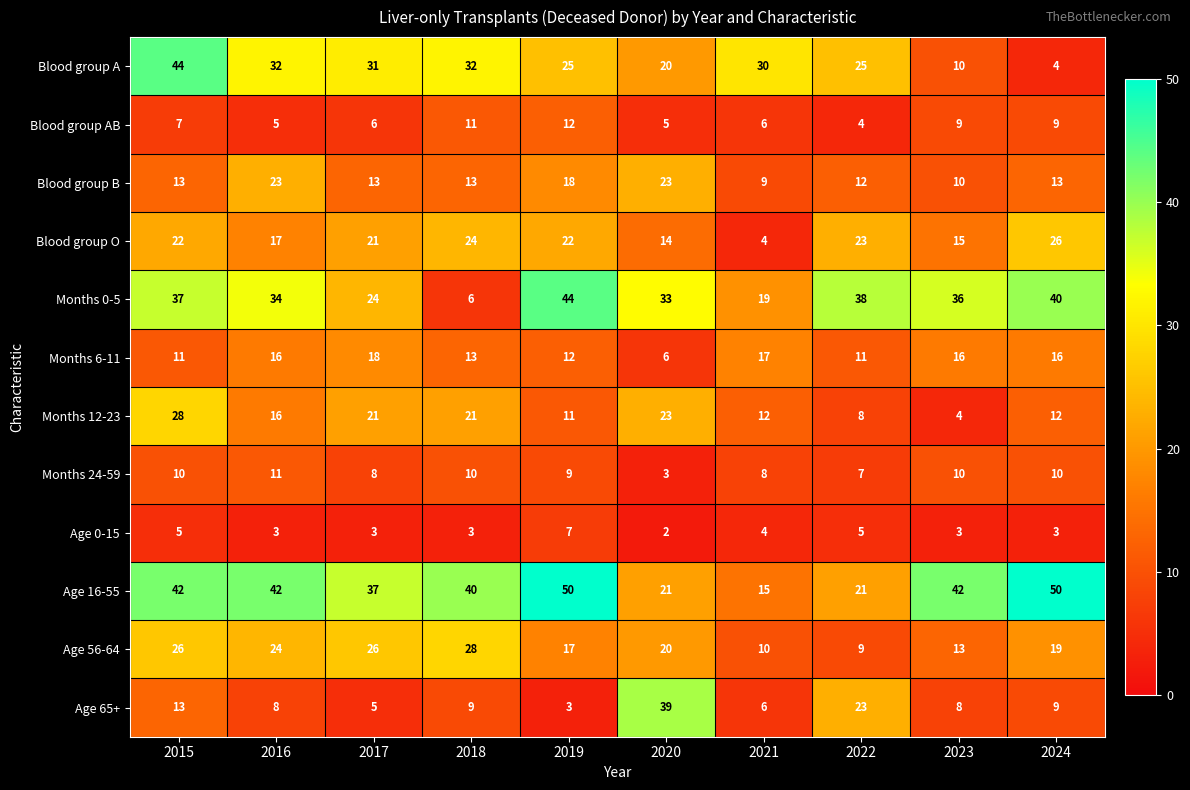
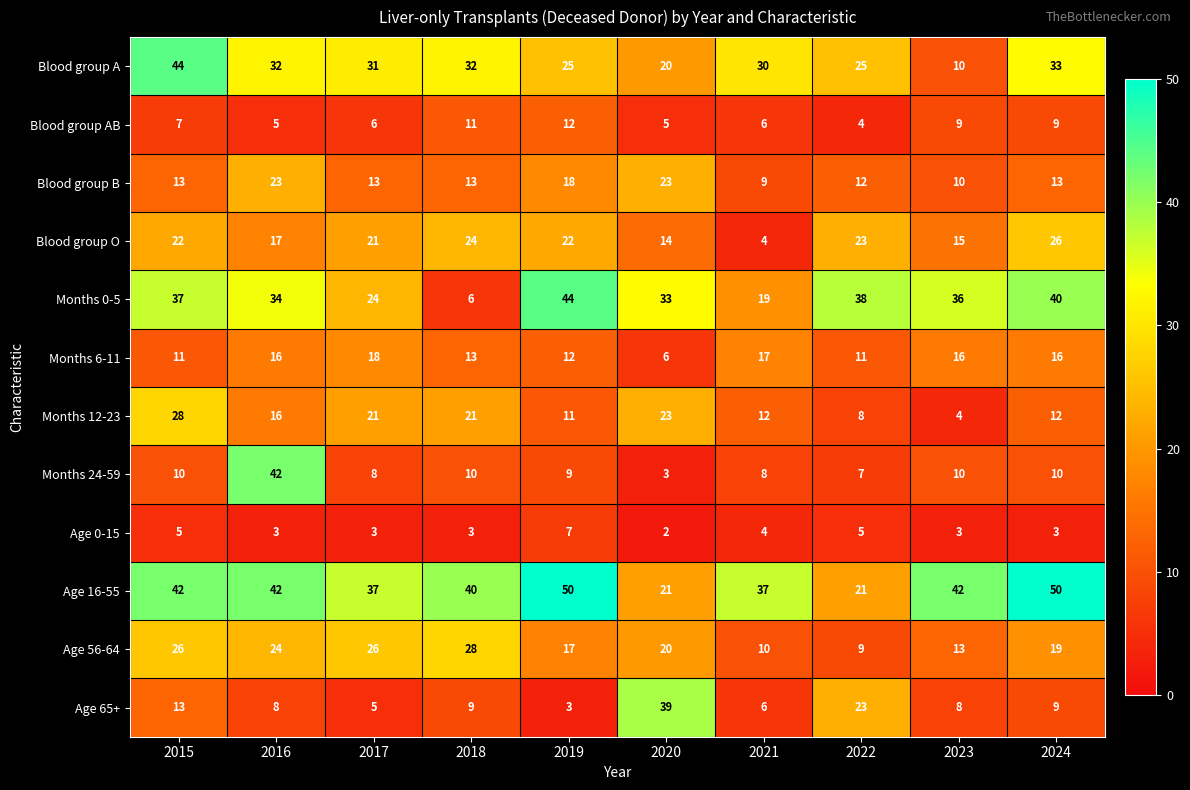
Blood group A, 2024: 4 -> 33
Months 24-59, 2016: 11 -> 42
Age 16-55, 2021: 15 -> 37
